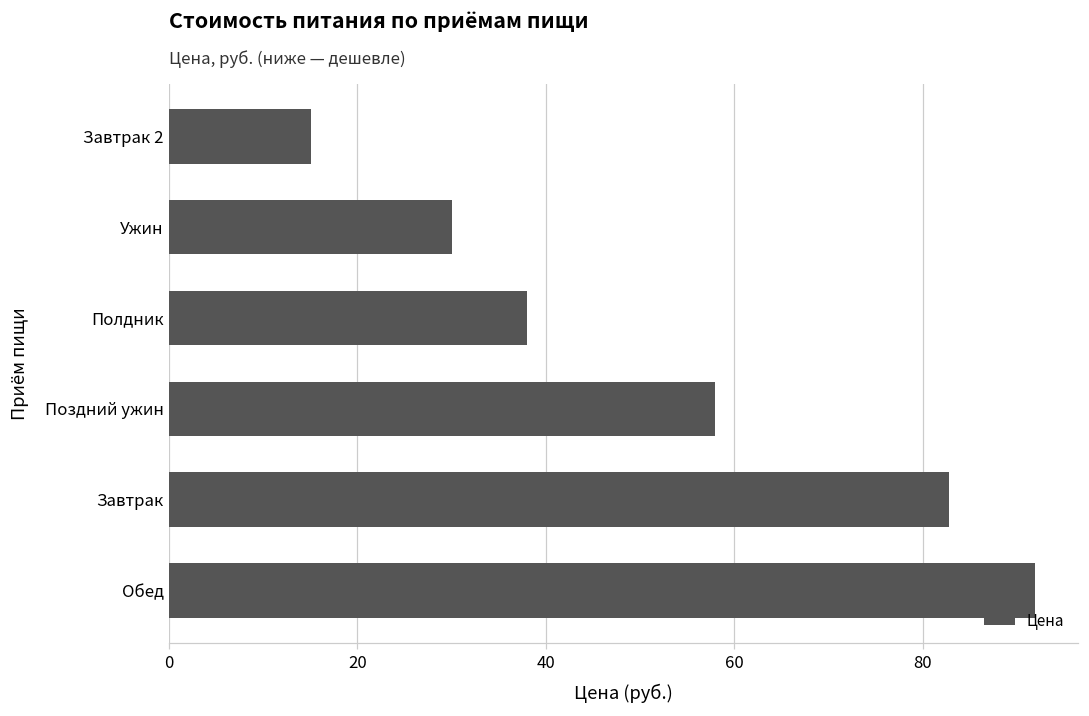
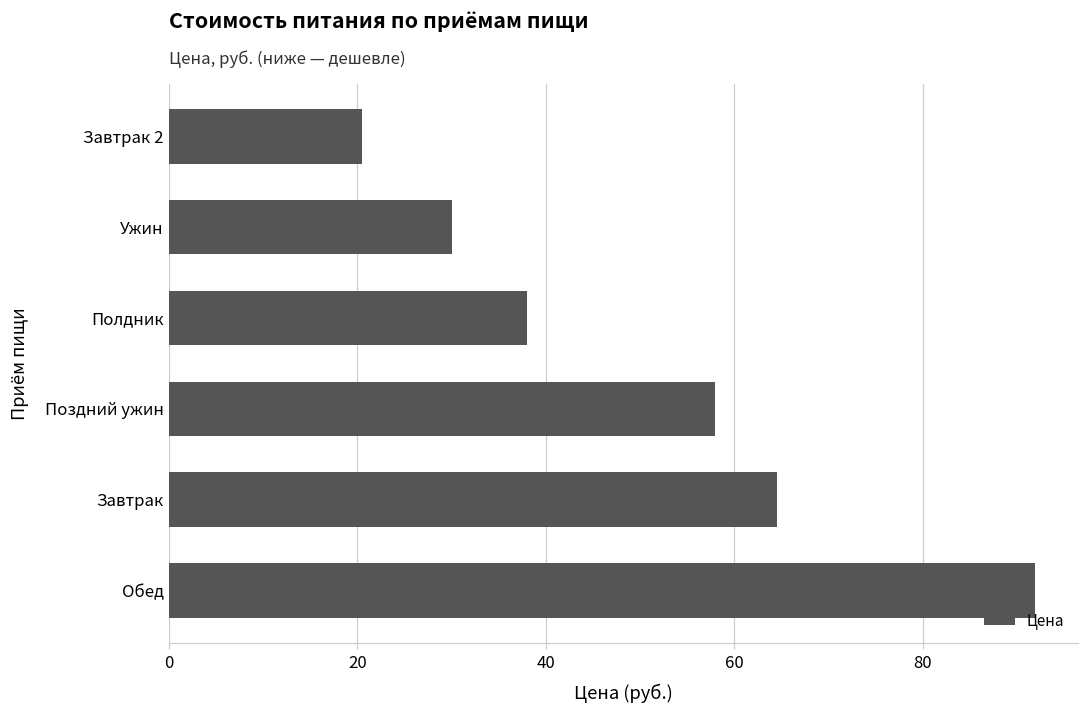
Завтрак 2: 15 -> 21
Завтрак: 83 -> 65
